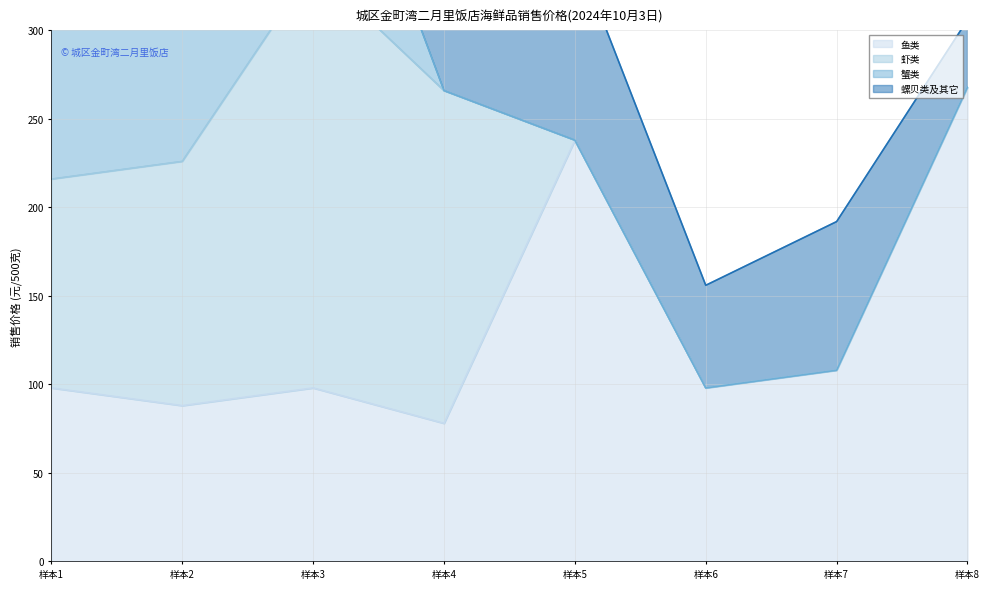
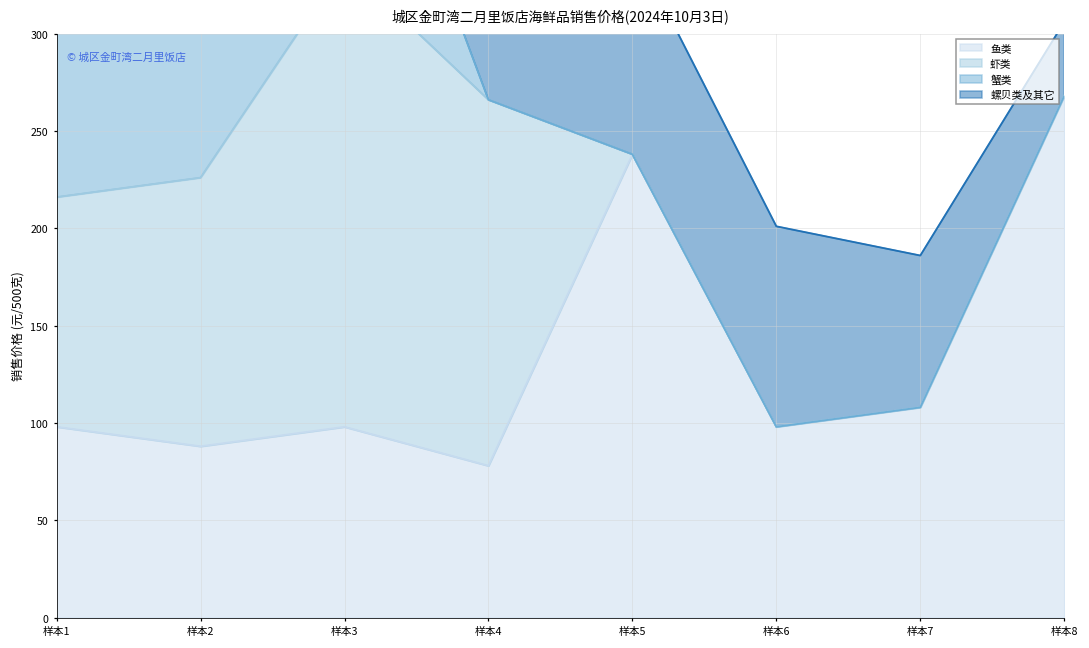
螺贝类及其它, 样本6: 58 -> 103
螺贝类及其它, 样本7: 84 -> 78
